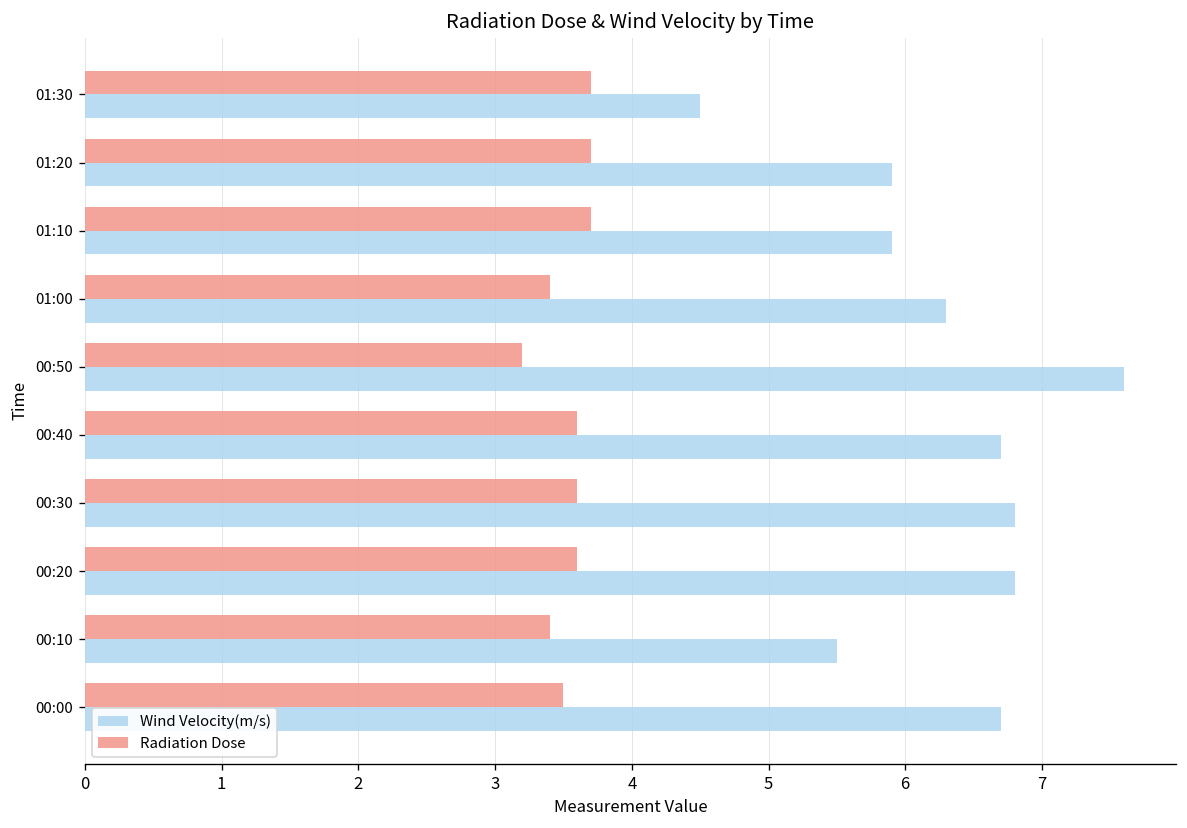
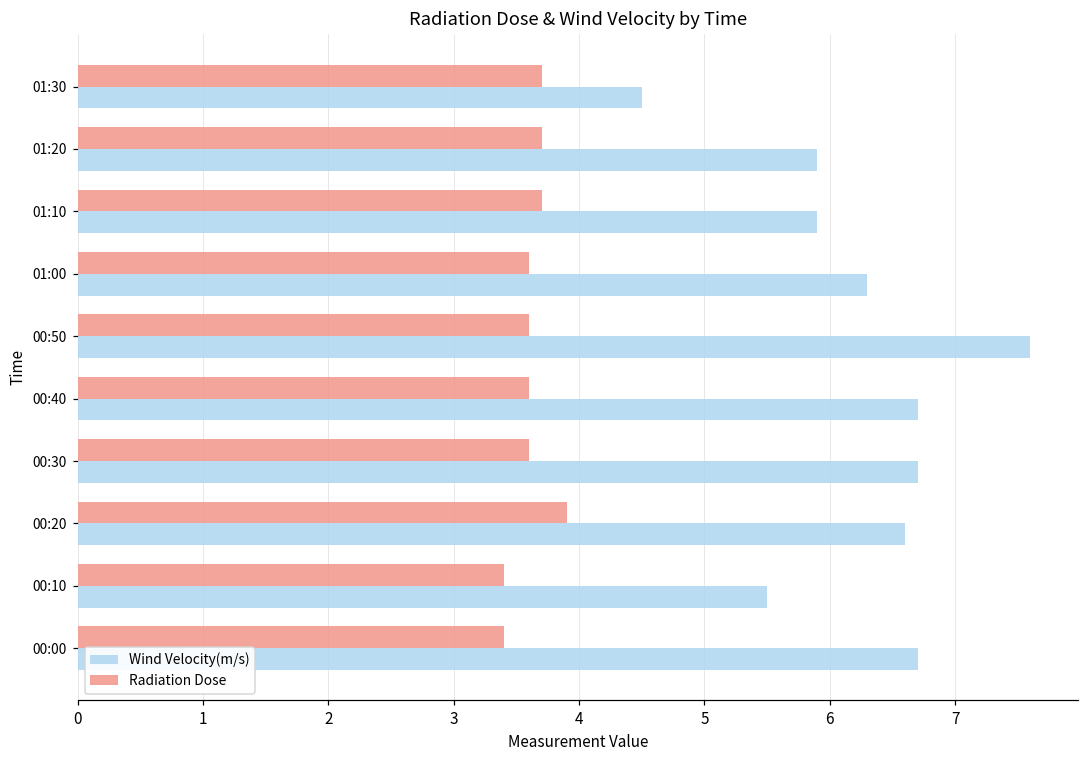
Radiation Dose, 01:00: 3.4 -> 3.6
Radiation Dose, 00:50: 3.2 -> 3.6
Wind Velocity(m/s), 00:30: 6.8 -> 6.7
Radiation Dose, 00:20: 3.6 -> 3.9
Wind Velocity(m/s), 00:20: 6.8 -> 6.6
Radiation Dose, 00:00: 3.5 -> 3.4
